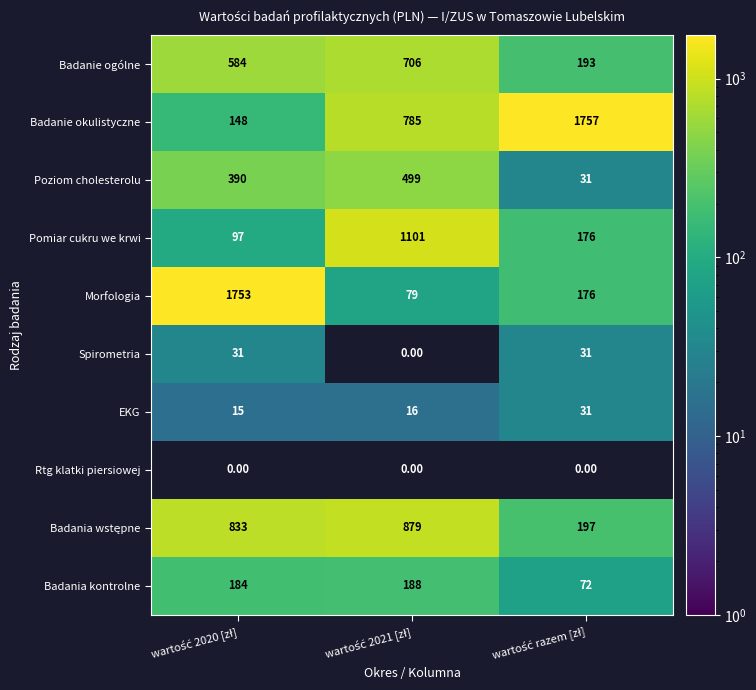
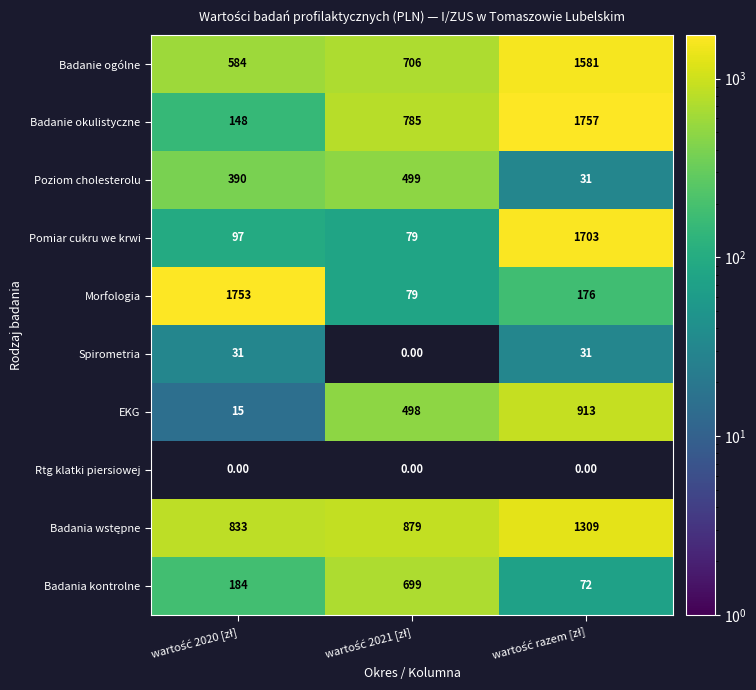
Badanie ogólne, wartość razem [zł]: 193 -> 1581
Pomiar cukru we krwi, wartość 2021 [zł]: 1101 -> 79
Pomiar cukru we krwi, wartość razem [zł]: 176 -> 1703
EKG, wartość 2021 [zł]: 16 -> 498
EKG, wartość razem [zł]: 31 -> 913
Badania wstępne, wartość razem [zł]: 197 -> 1309
Badania kontrolne, wartość 2021 [zł]: 188 -> 699
